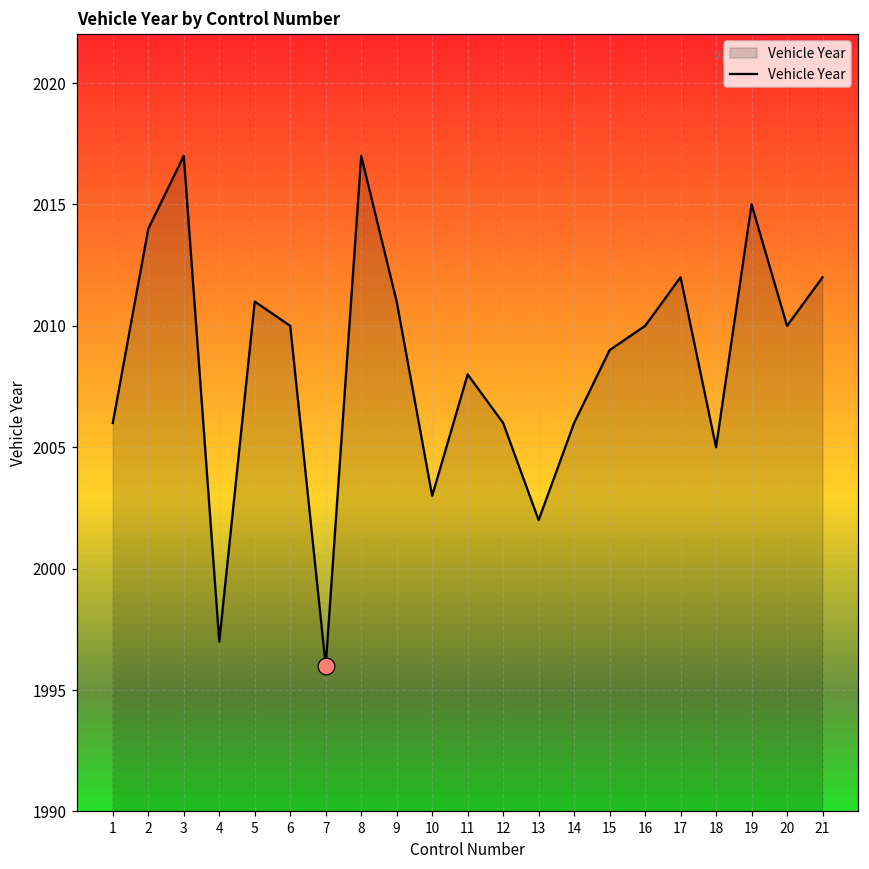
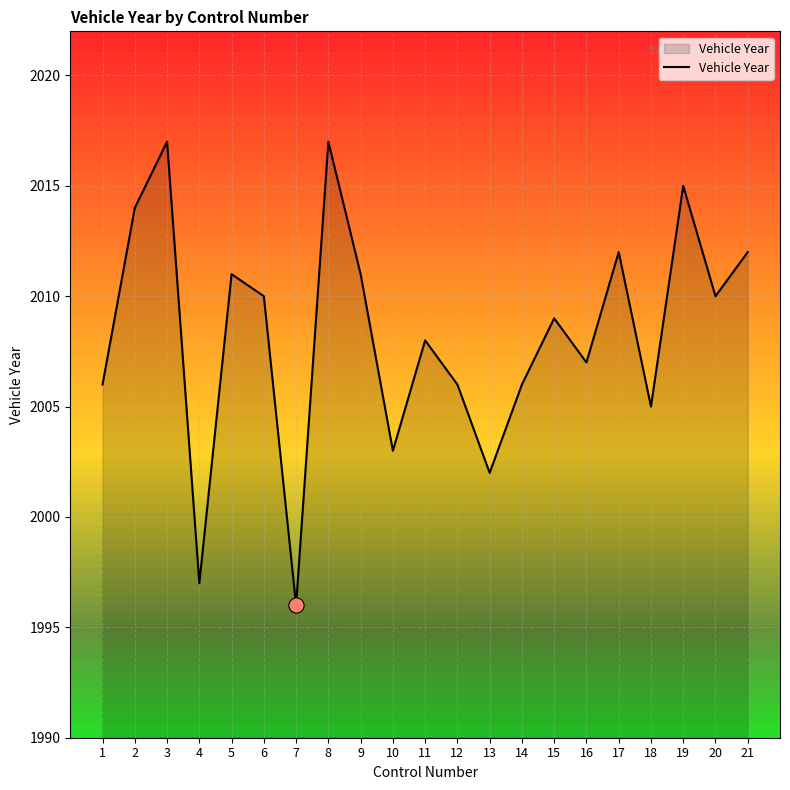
Vehicle Year, 16: 2010 -> 2007
